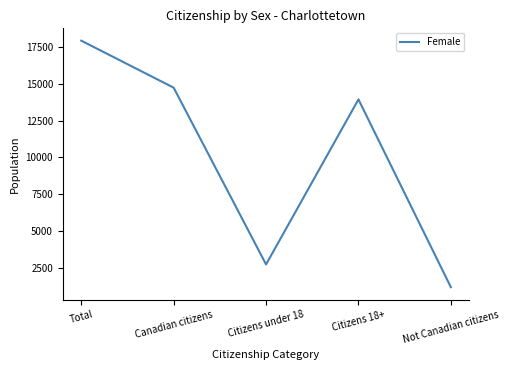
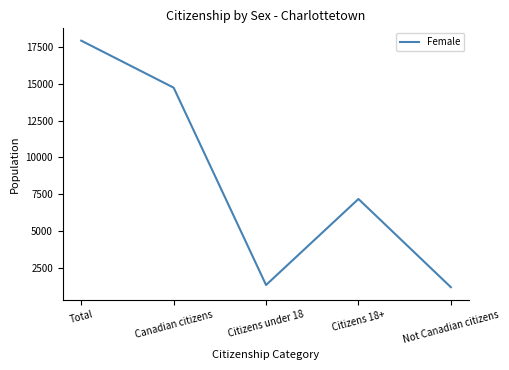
Citizens under 18: 2800 -> 1400
Citizens 18+: 13900 -> 7200
